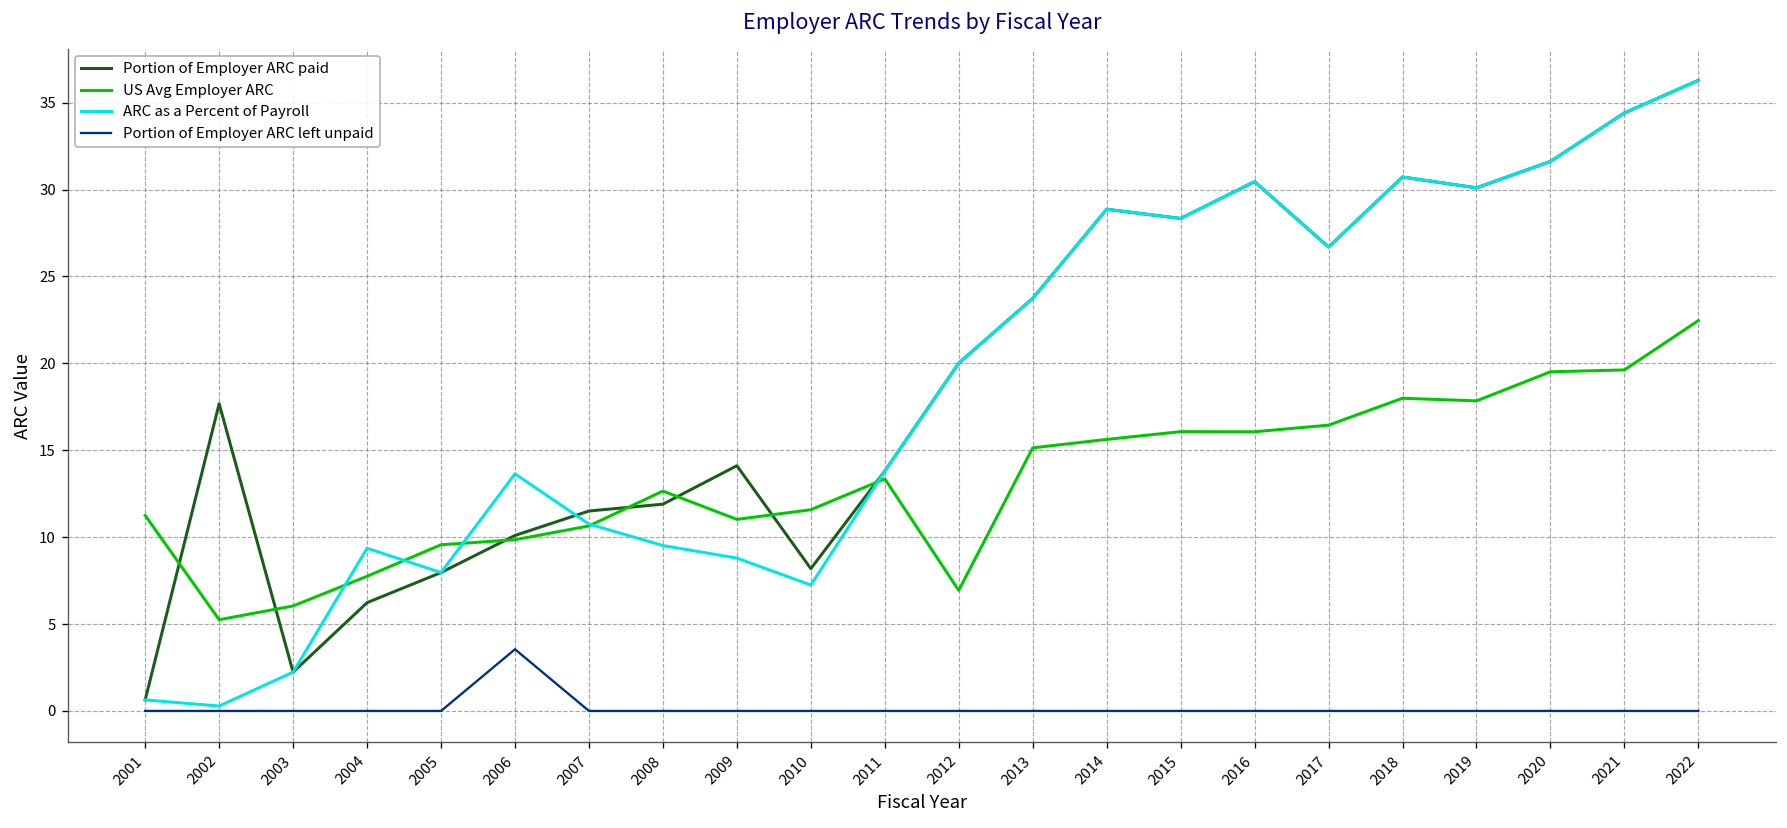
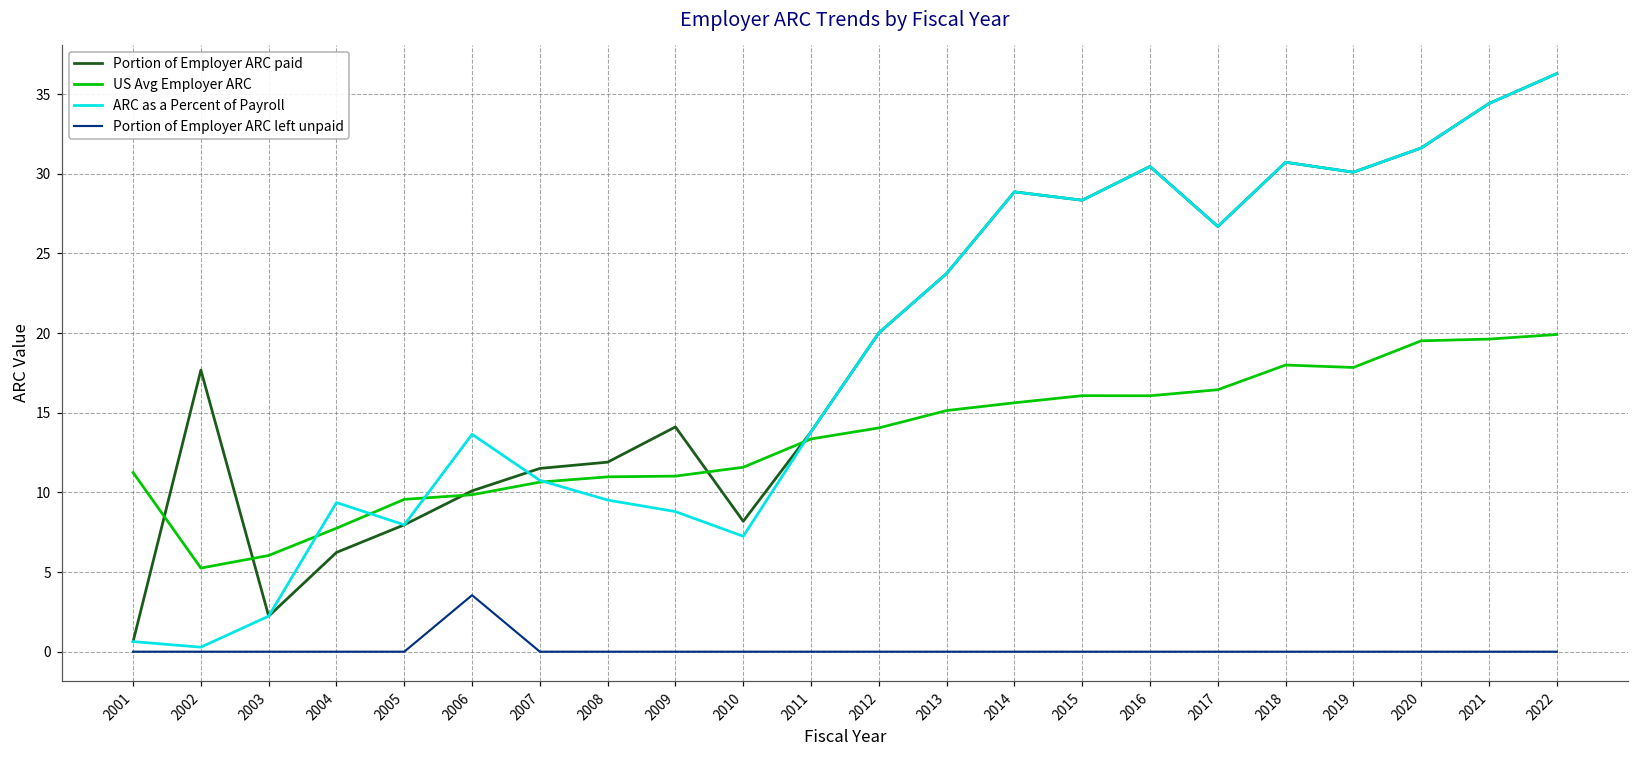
US Avg Employer ARC, 2008: 12.7 -> 11.0
US Avg Employer ARC, 2012: 6.9 -> 14.0
US Avg Employer ARC, 2022: 22.5 -> 19.9
